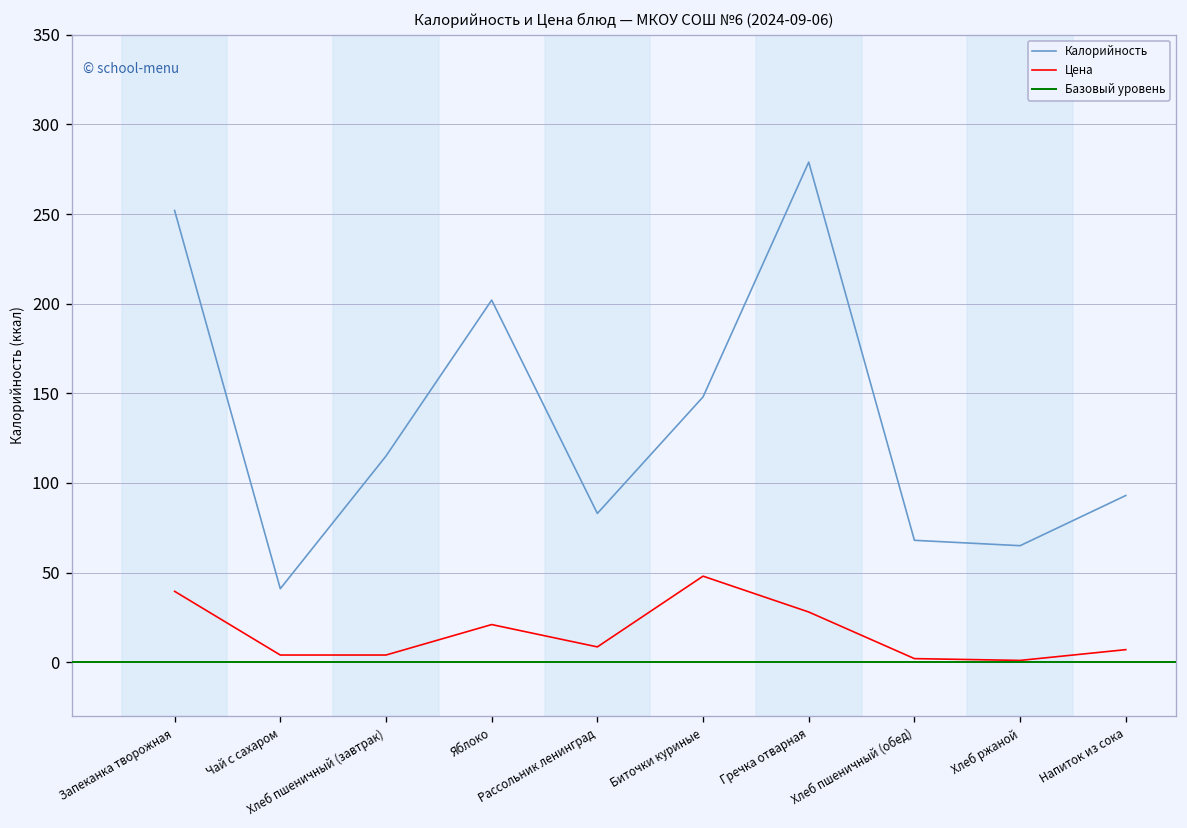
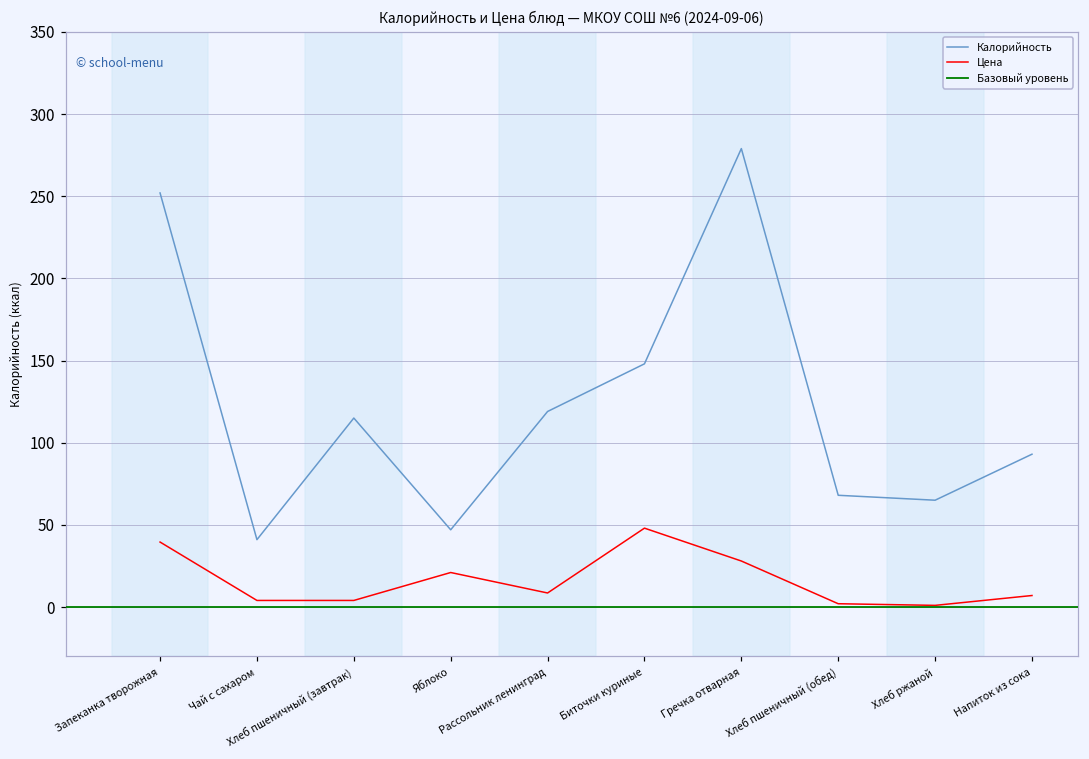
Калорийность, Яблоко: 202 -> 47
Калорийность, Рассольник ленинград: 83 -> 119
